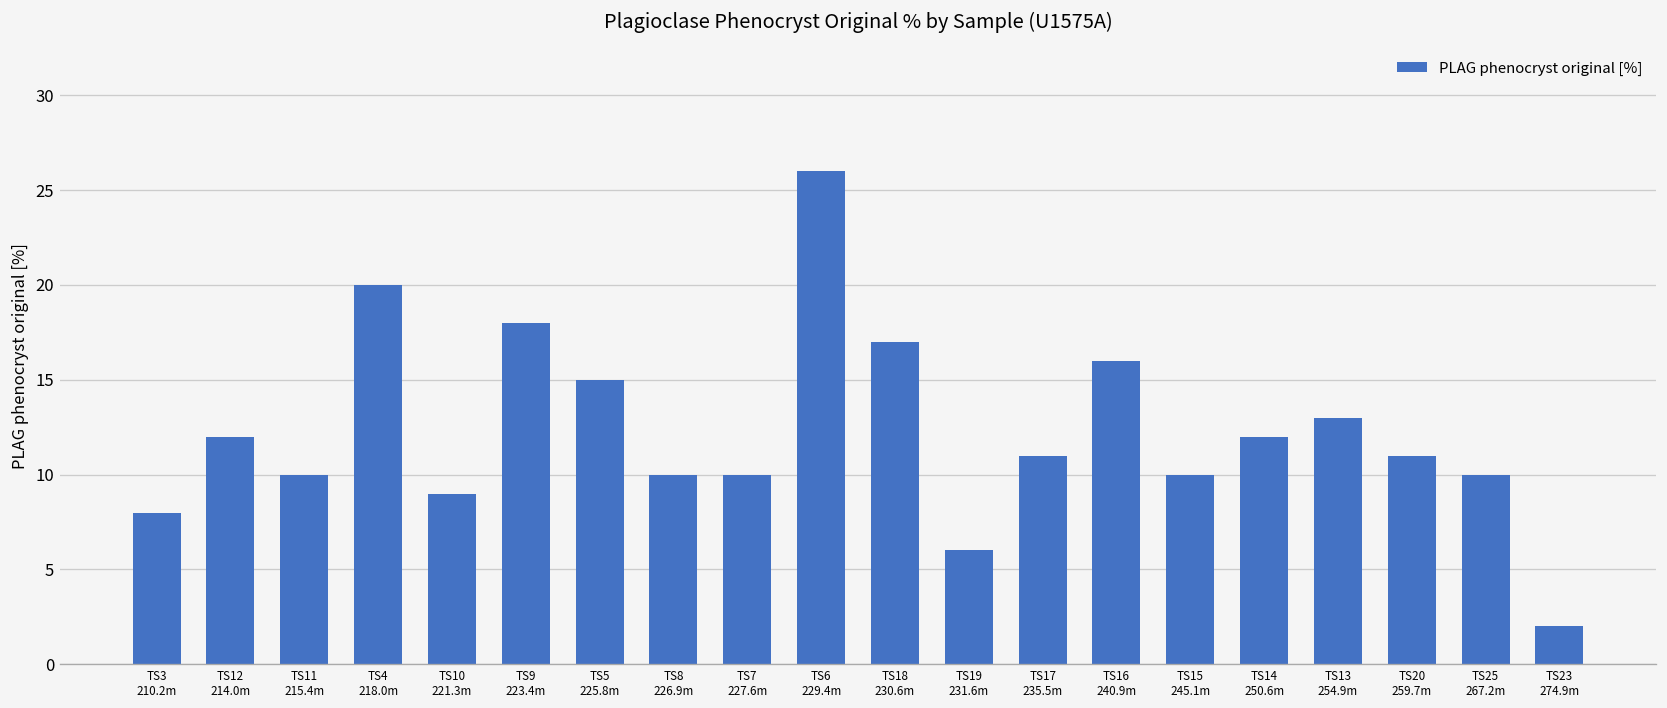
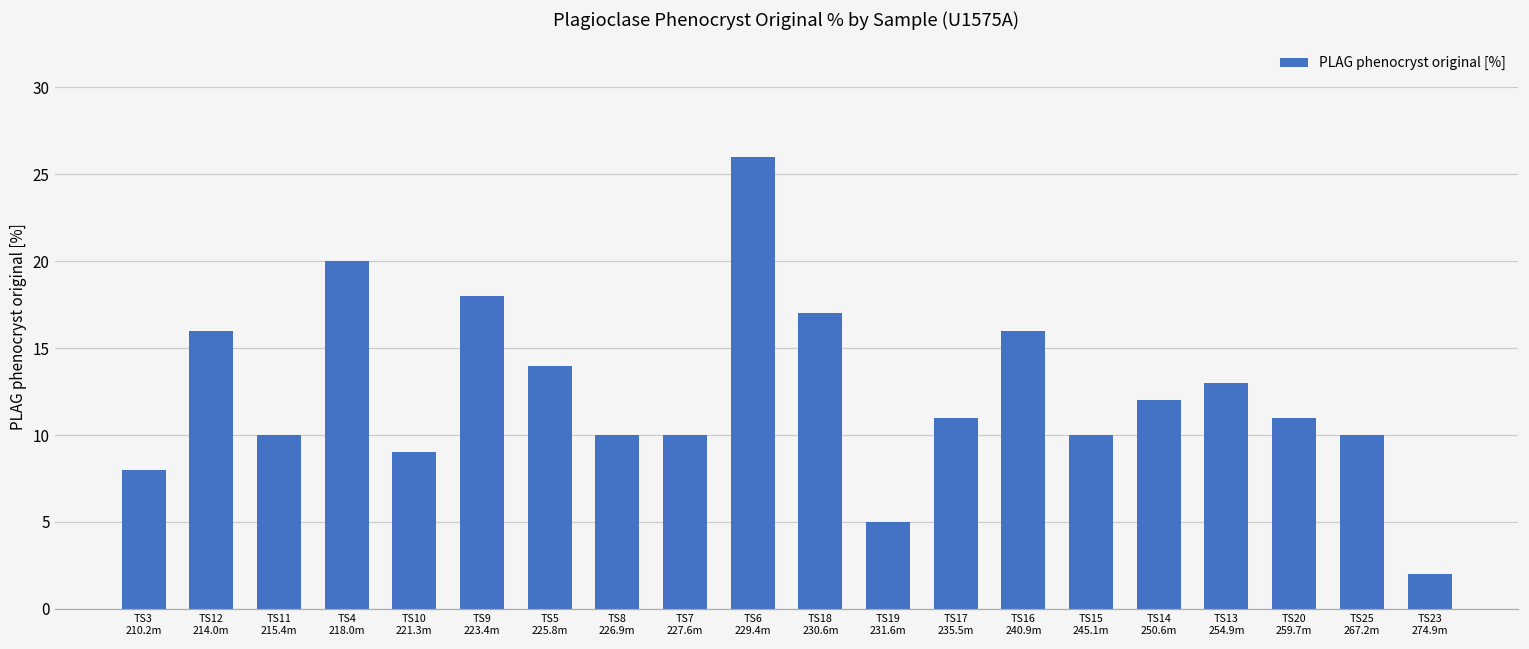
TS12 214.0m: 12 -> 16
TS5 225.8m: 15 -> 14
TS19 231.6m: 6 -> 5
